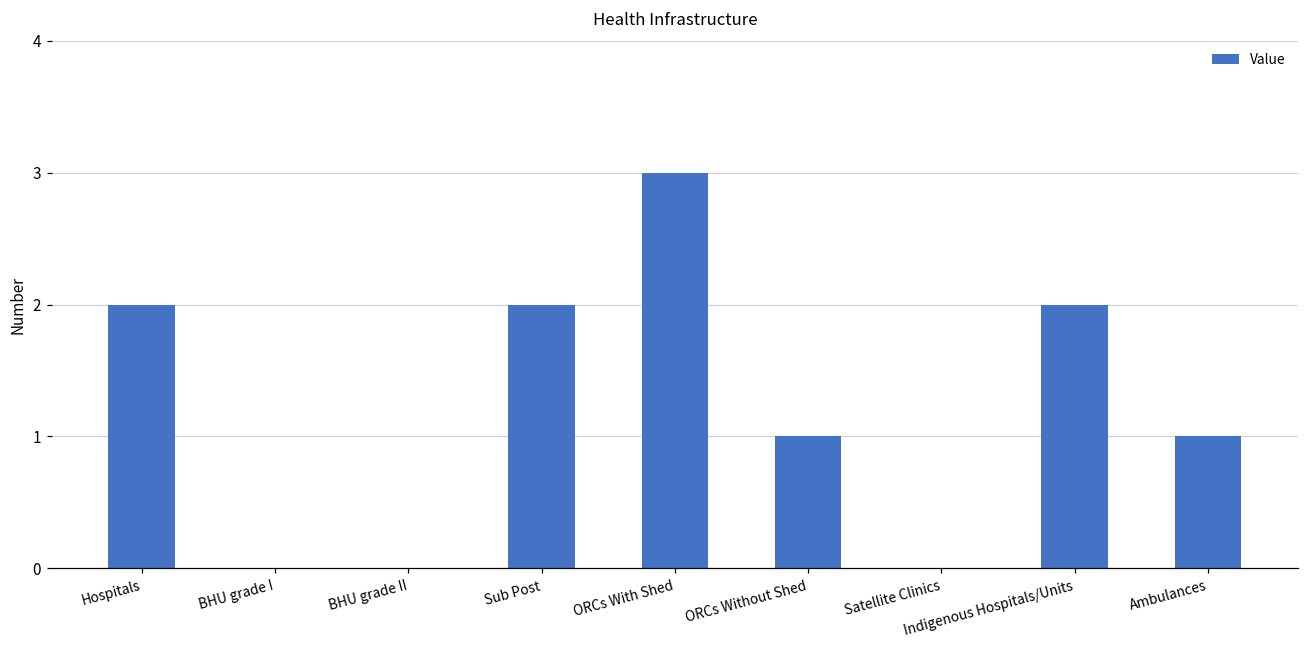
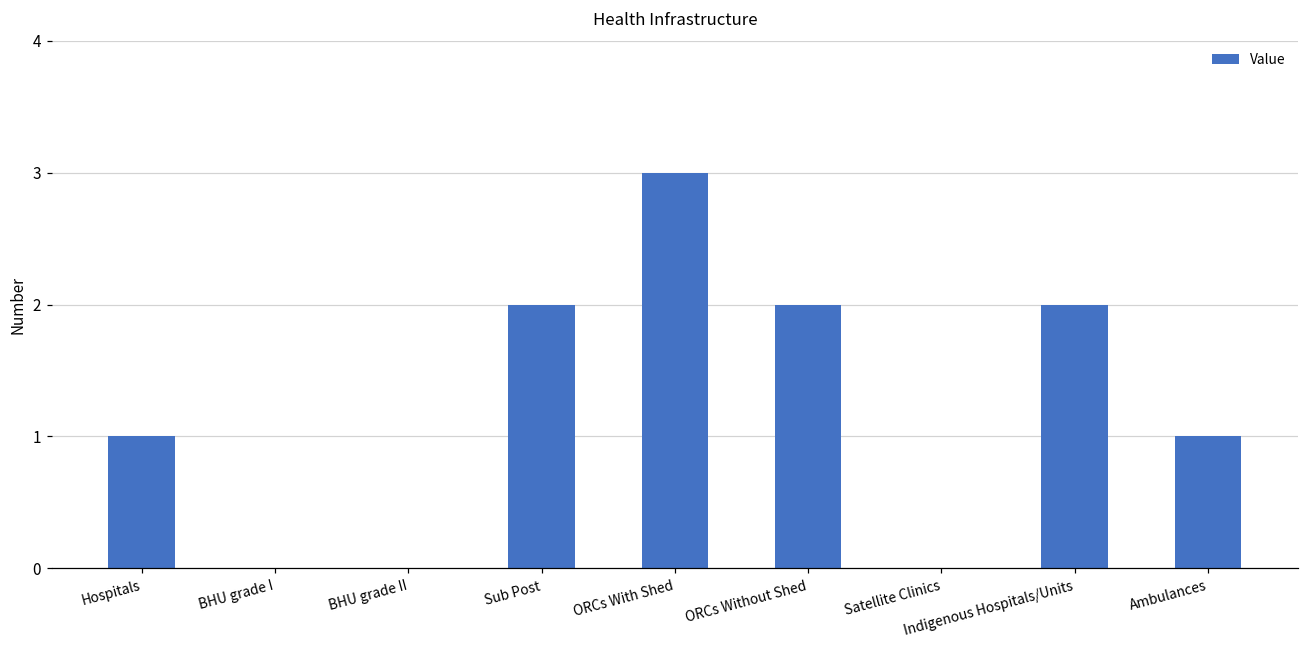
Hospitals: 2 -> 1
ORCs Without Shed: 1 -> 2
